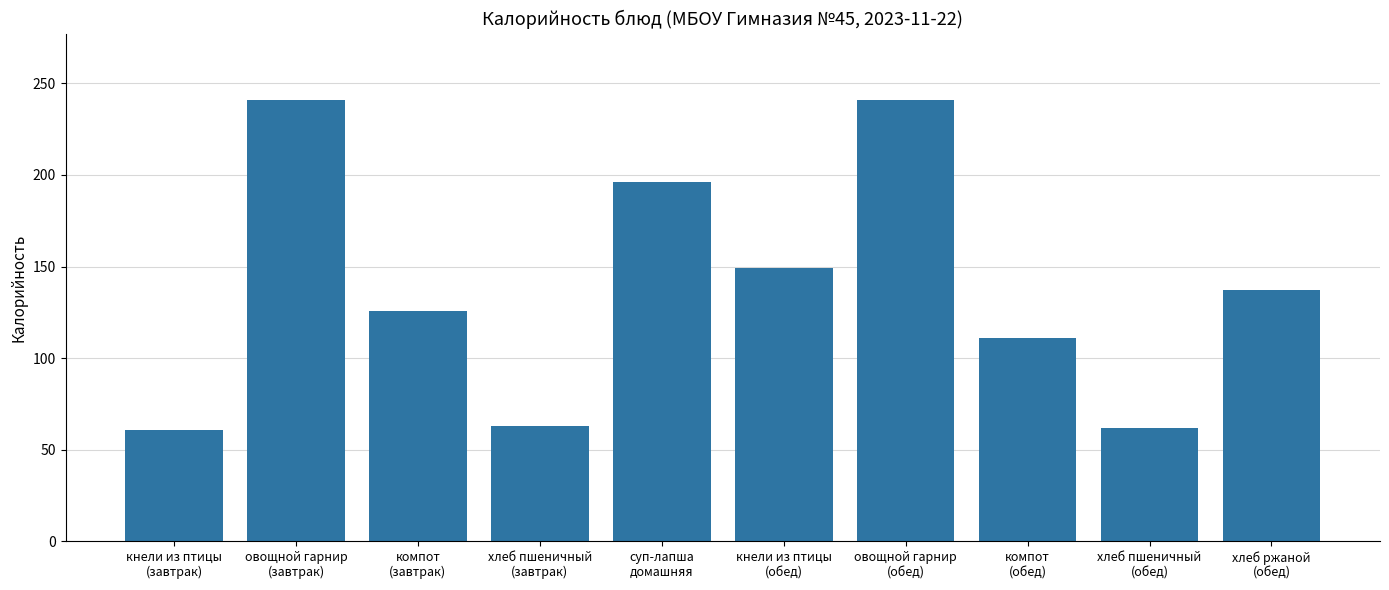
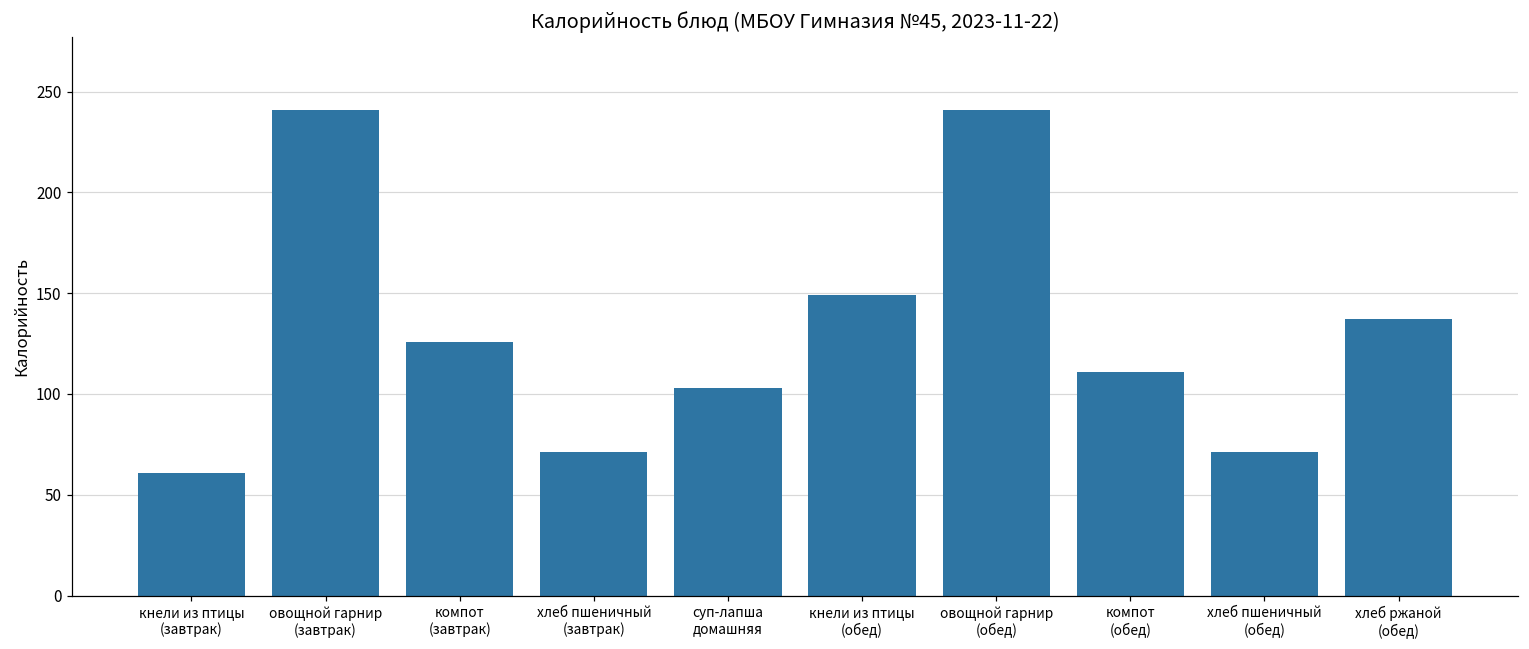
хлеб пшеничный (завтрак): 63 -> 71
суп-лапша домашняя: 196 -> 103
хлеб пшеничный (обед): 62 -> 71
